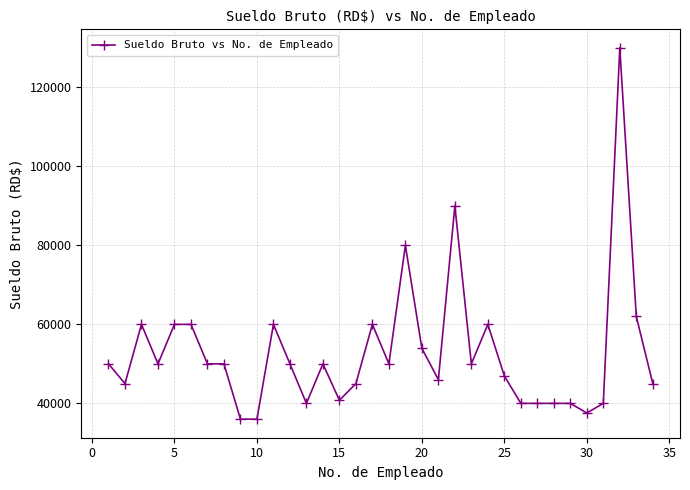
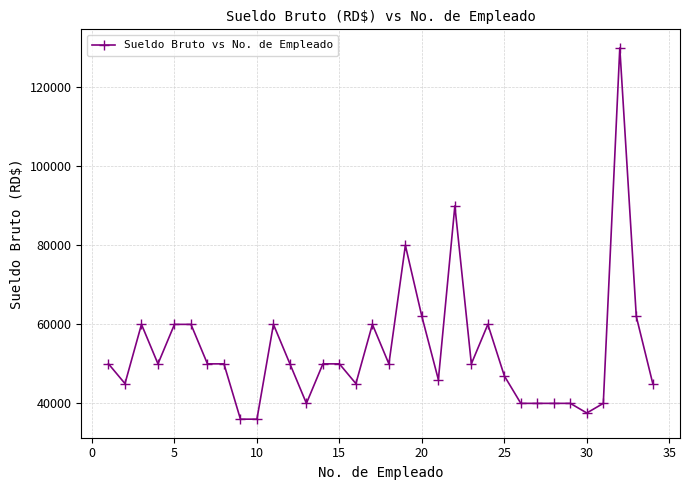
15: 41000 -> 50000
20: 54000 -> 62000
